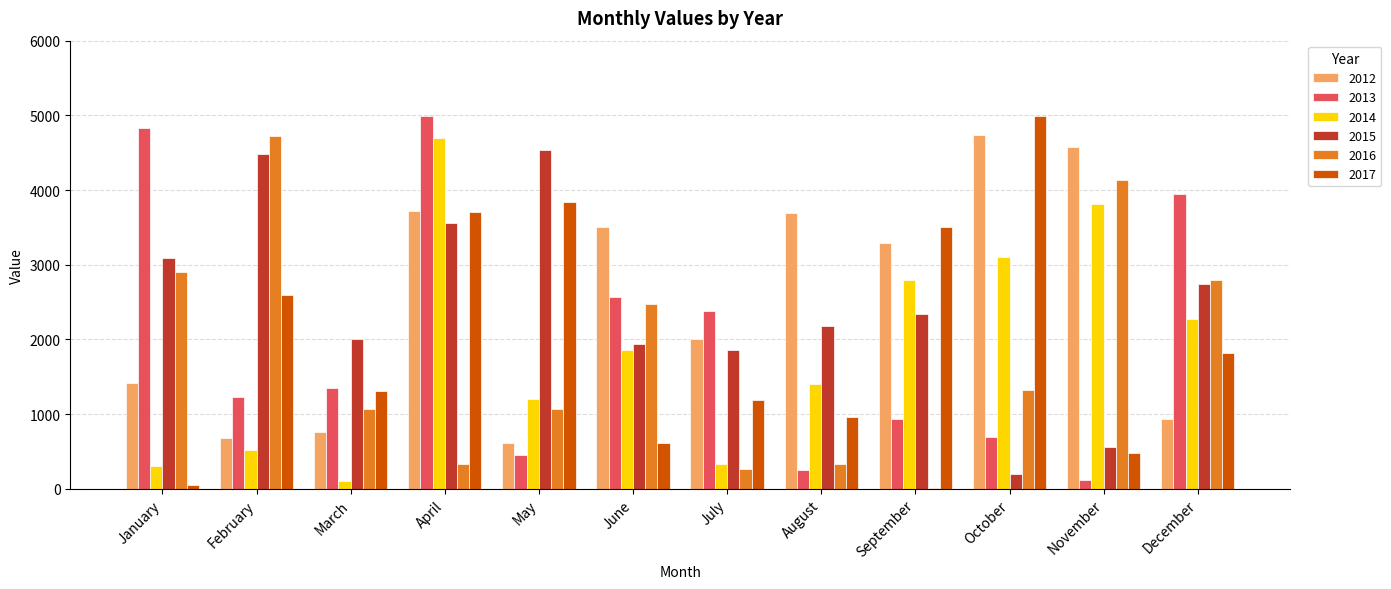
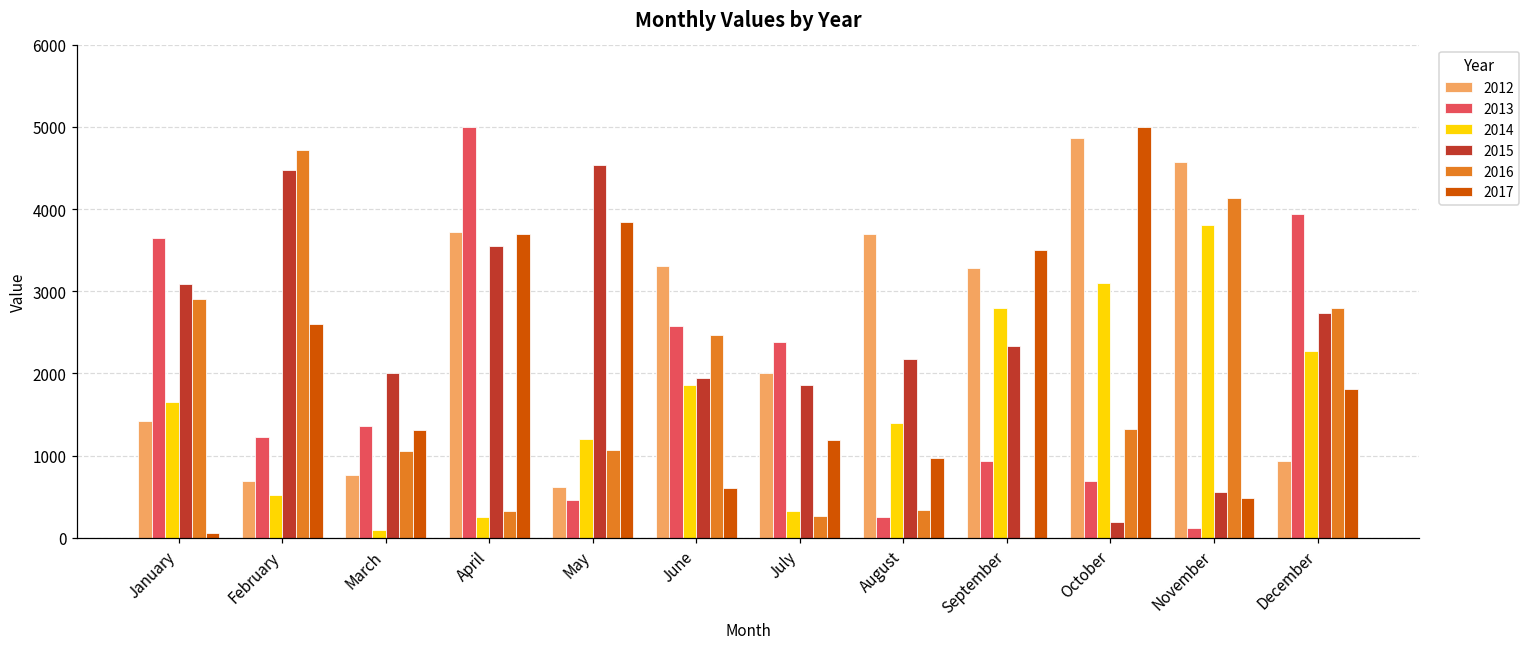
2013, January: 4800 -> 3600
2014, January: 300 -> 1700
2014, April: 4700 -> 300
2012, June: 3500 -> 3300
2012, October: 4700 -> 4900
